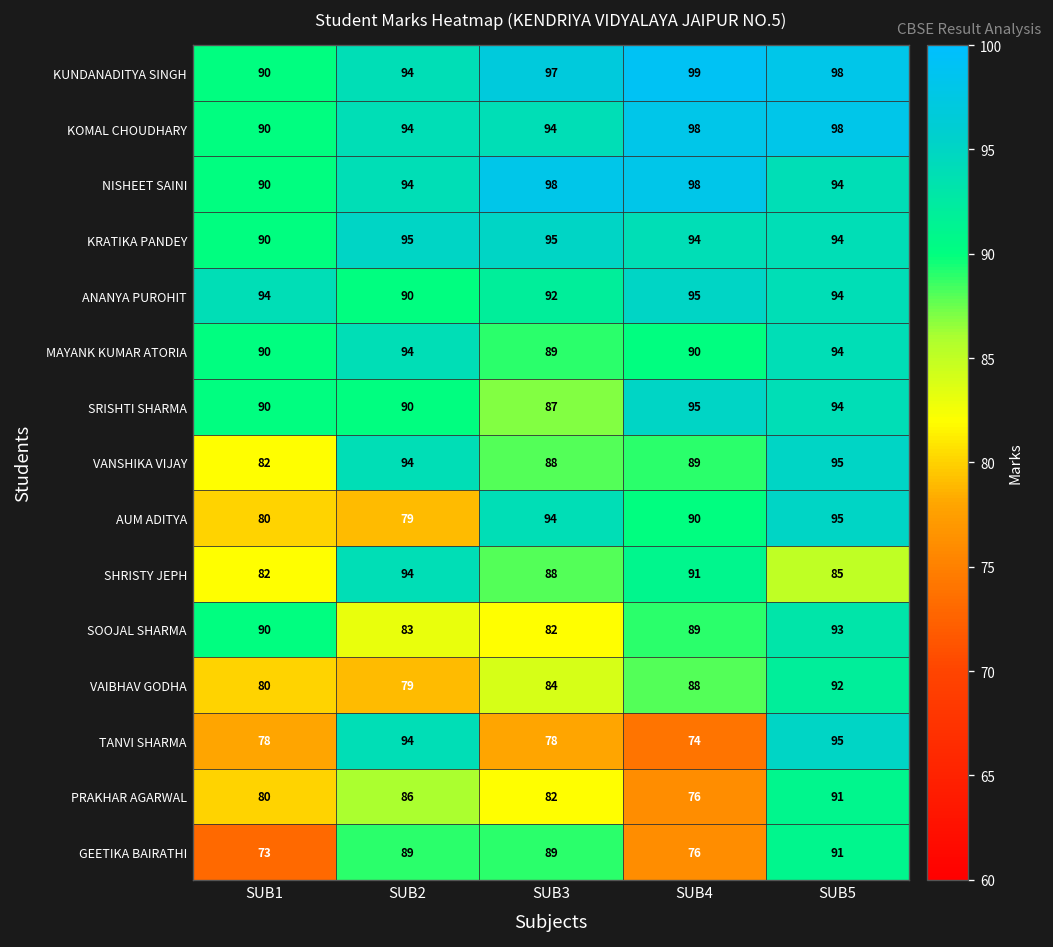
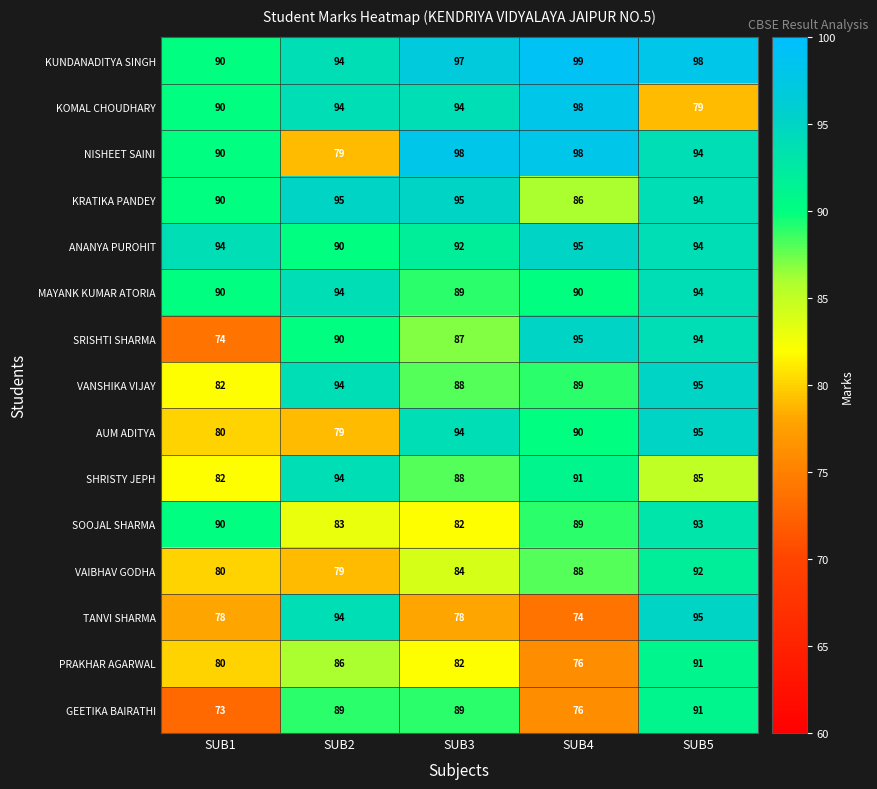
KOMAL CHOUDHARY, SUB5: 98 -> 79
NISHEET SAINI, SUB2: 94 -> 79
KRATIKA PANDEY, SUB4: 94 -> 86
SRISHTI SHARMA, SUB1: 90 -> 74
